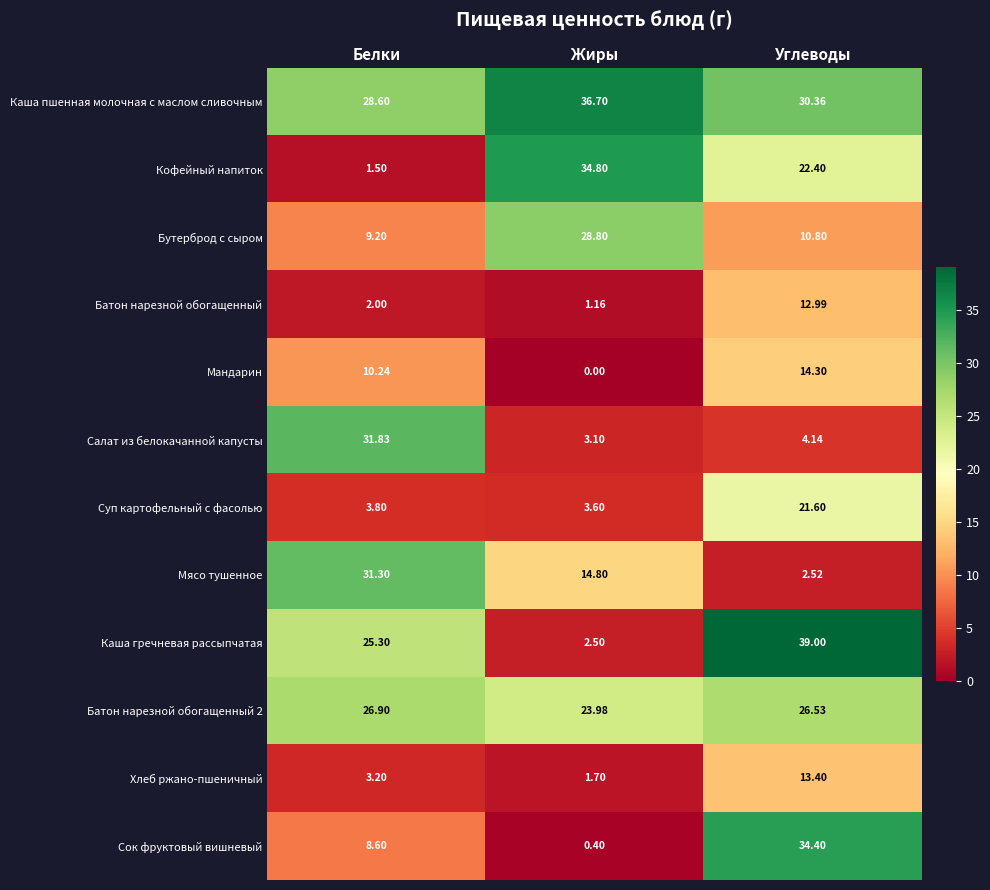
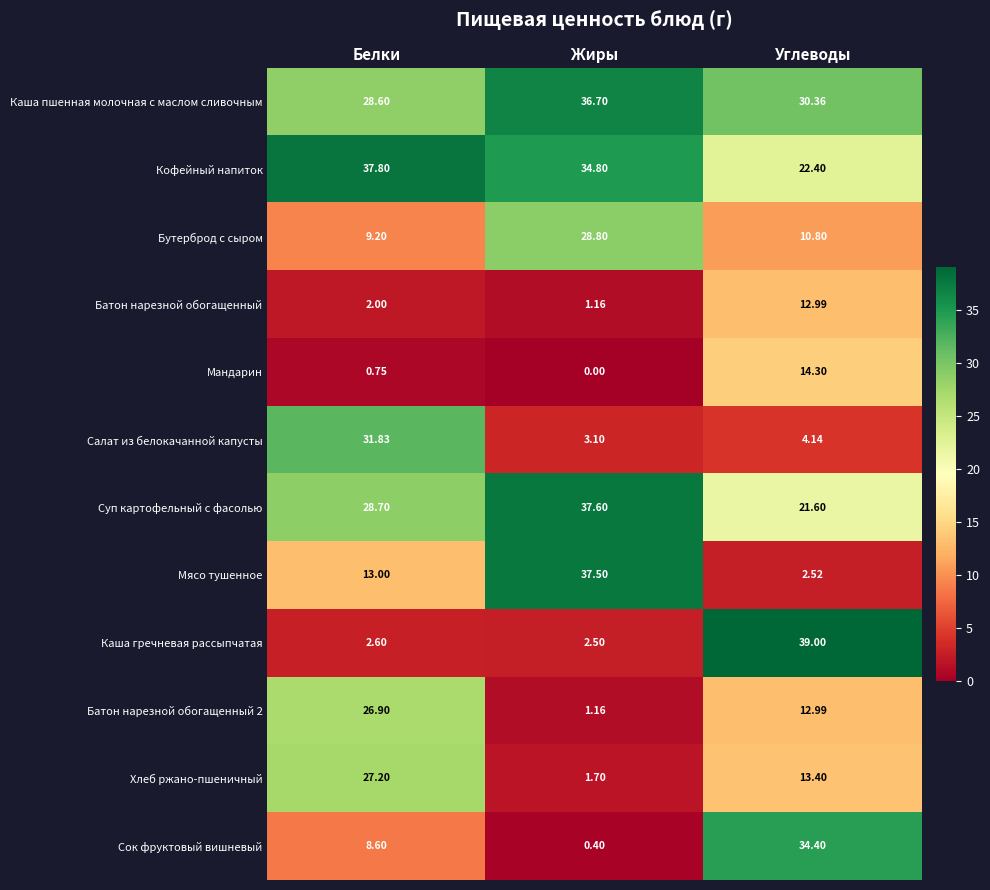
Кофейный напиток, Белки: 1.50 -> 37.80
Мандарин, Белки: 10.24 -> 0.75
Суп картофельный с фасолью, Белки: 3.80 -> 28.70
Суп картофельный с фасолью, Жиры: 3.60 -> 37.60
Мясо тушенное, Белки: 31.30 -> 13.00
Мясо тушенное, Жиры: 14.80 -> 37.50
Каша гречневая рассыпчатая, Белки: 25.30 -> 2.60
Батон нарезной обогащенный 2, Жиры: 23.98 -> 1.16
Батон нарезной обогащенный 2, Углеводы: 26.53 -> 12.99
Хлеб ржано-пшеничный, Белки: 3.20 -> 27.20
